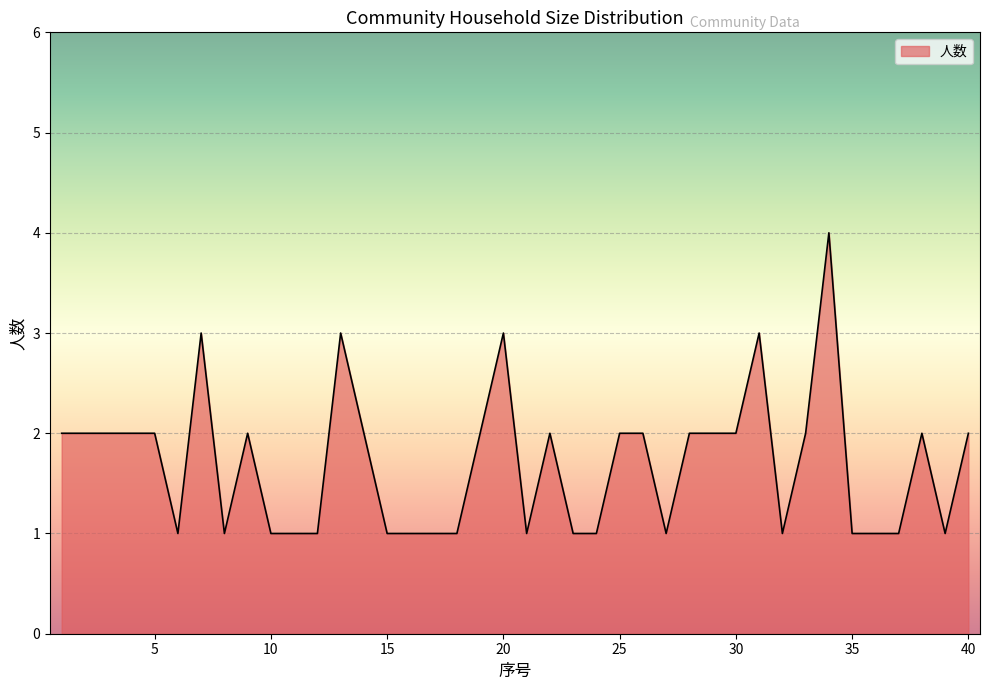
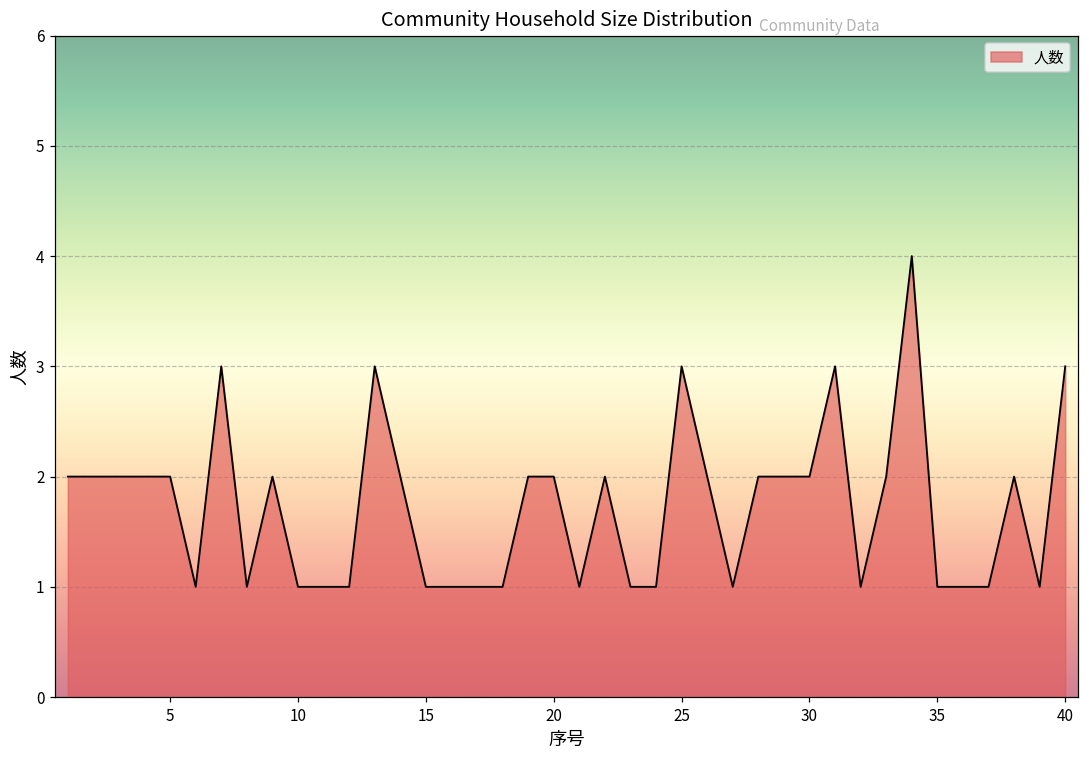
20: 3 -> 2
25: 2 -> 3
40: 2 -> 3
